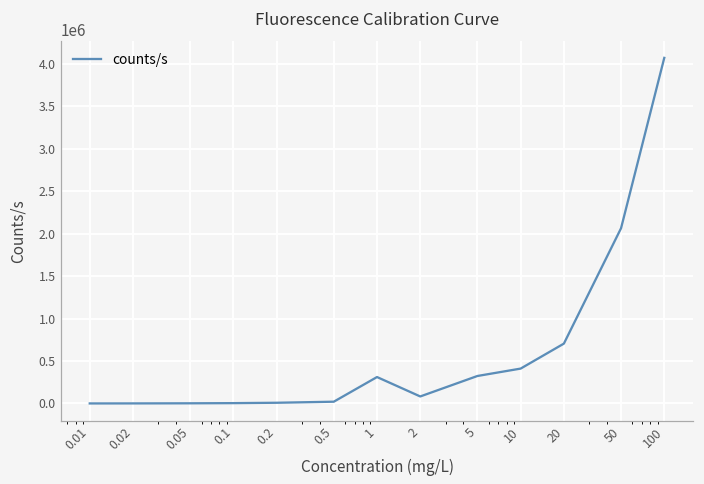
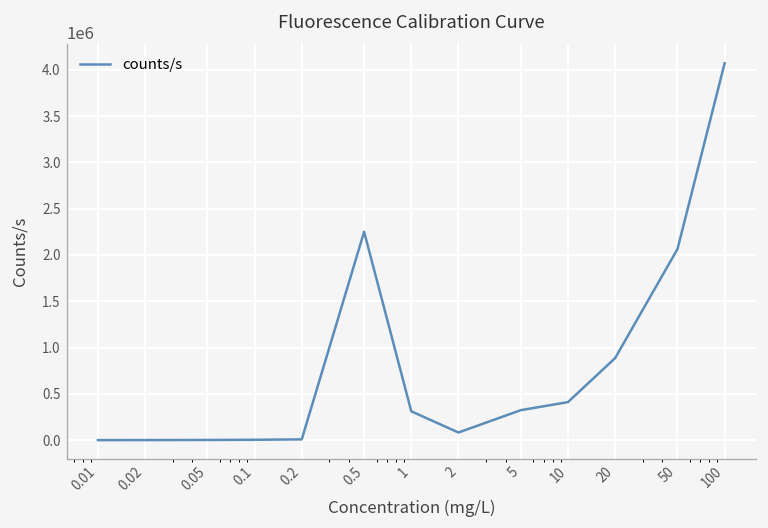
0.5: 0 -> 2200000
20: 700000 -> 900000
